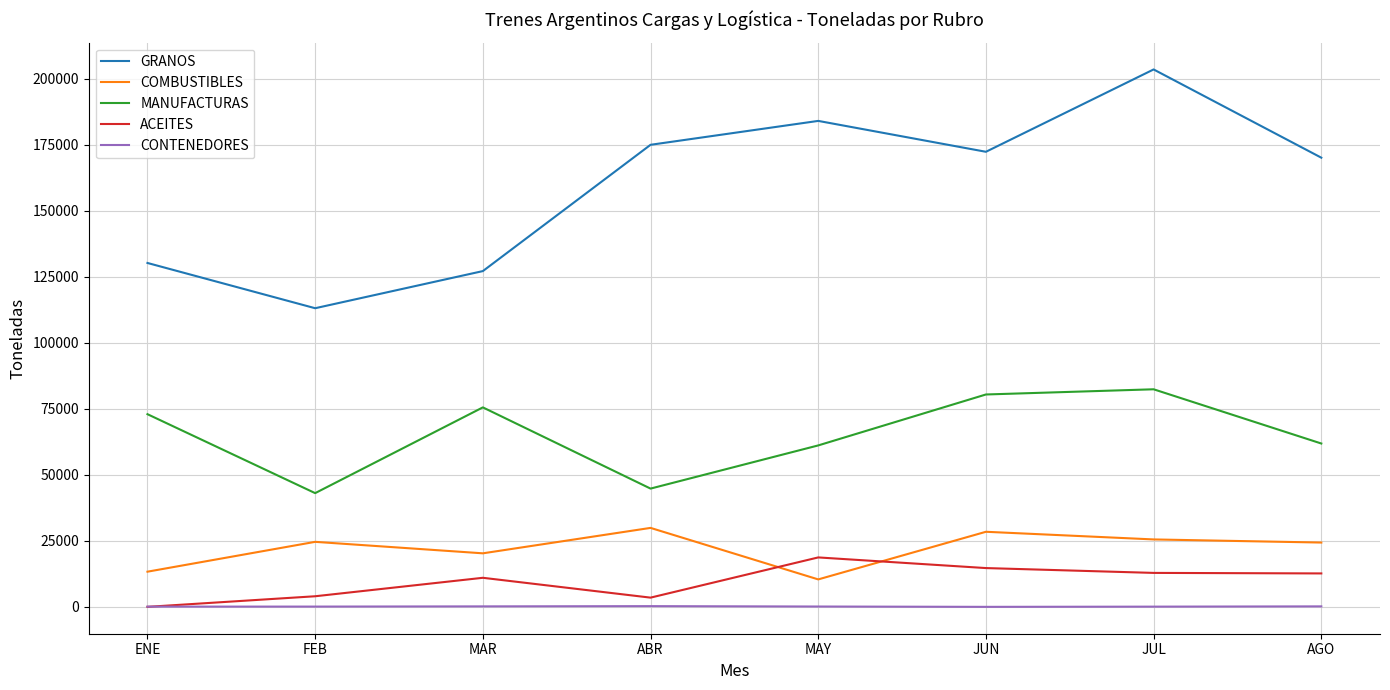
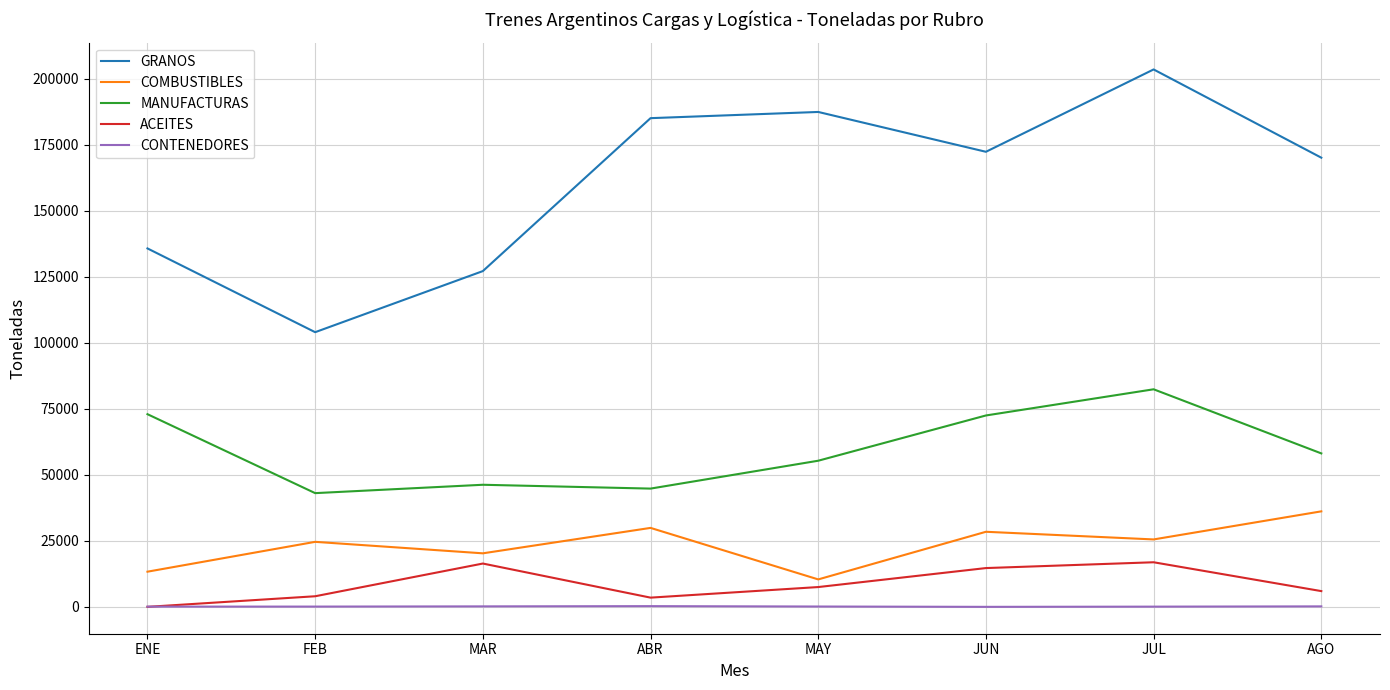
GRANOS, ENE: 130000 -> 136000
GRANOS, FEB: 113000 -> 104000
MANUFACTURAS, MAR: 76000 -> 46000
ACEITES, MAR: 11000 -> 16000
GRANOS, ABR: 175000 -> 185000
GRANOS, MAY: 184000 -> 187000
MANUFACTURAS, MAY: 61000 -> 55000
ACEITES, MAY: 19000 -> 7000
MANUFACTURAS, JUN: 80000 -> 72000
ACEITES, JUL: 13000 -> 17000
COMBUSTIBLES, AGO: 24000 -> 36000
MANUFACTURAS, AGO: 62000 -> 58000
ACEITES, AGO: 13000 -> 6000
